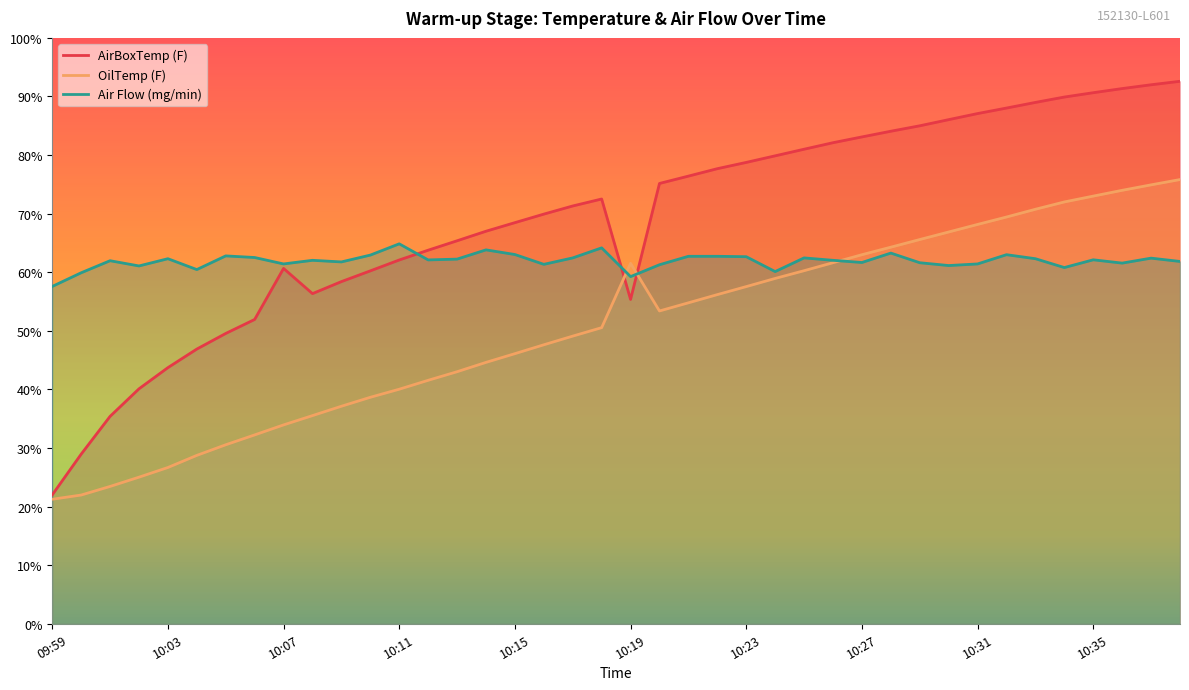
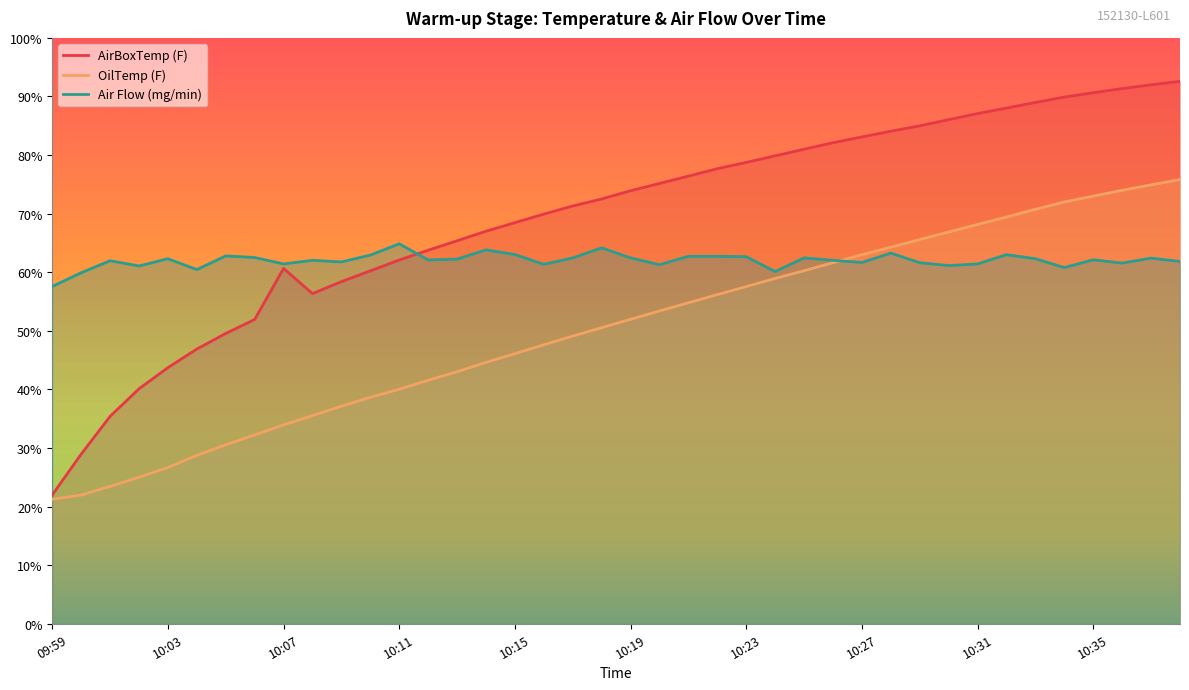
AirBoxTemp (F), 10:19: 55% -> 74%
OilTemp (F), 10:19: 62% -> 52%
Air Flow (mg/min), 10:19: 59% -> 62%
